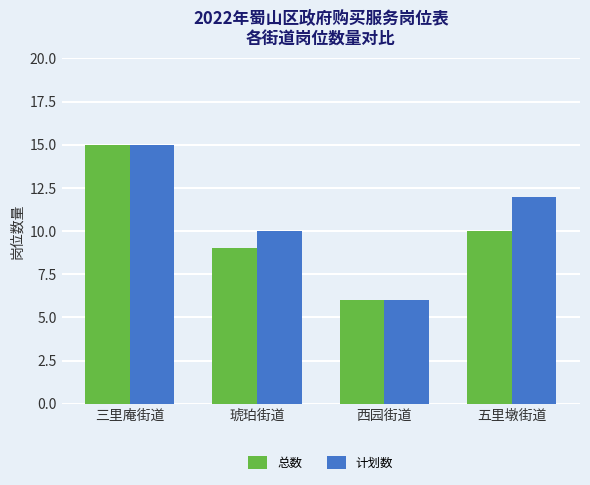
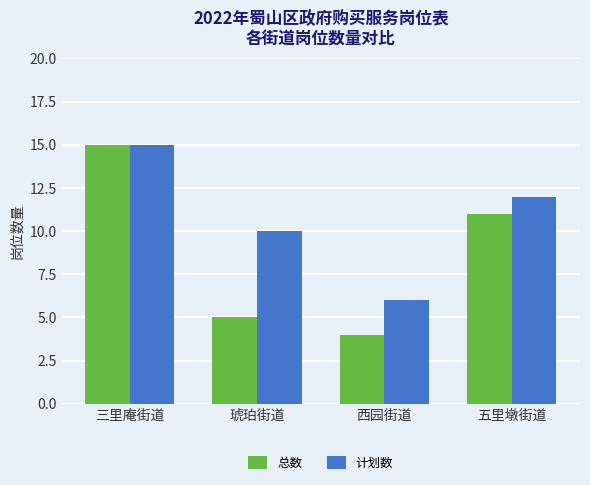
总数, 琥珀街道: 9 -> 5
总数, 西园街道: 6 -> 4
总数, 五里墩街道: 10 -> 11
